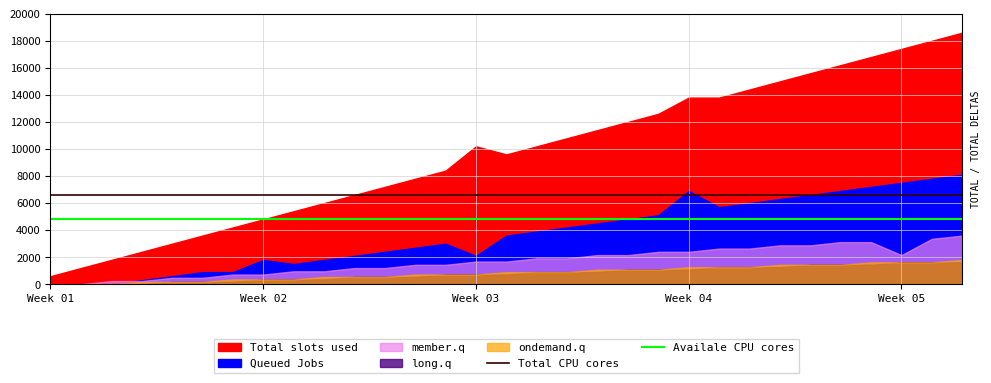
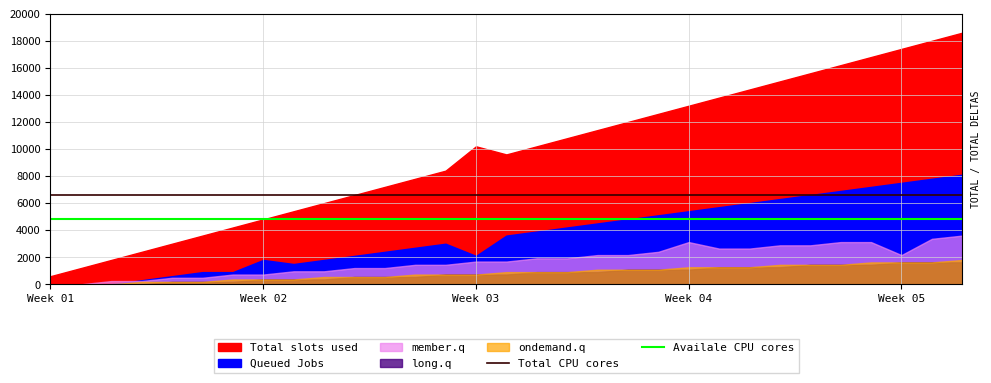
Total slots used, Week 04: 13800 -> 13200
Queued Jobs, Week 04: 6900 -> 5400
member.q, Week 04: 2400 -> 3100
